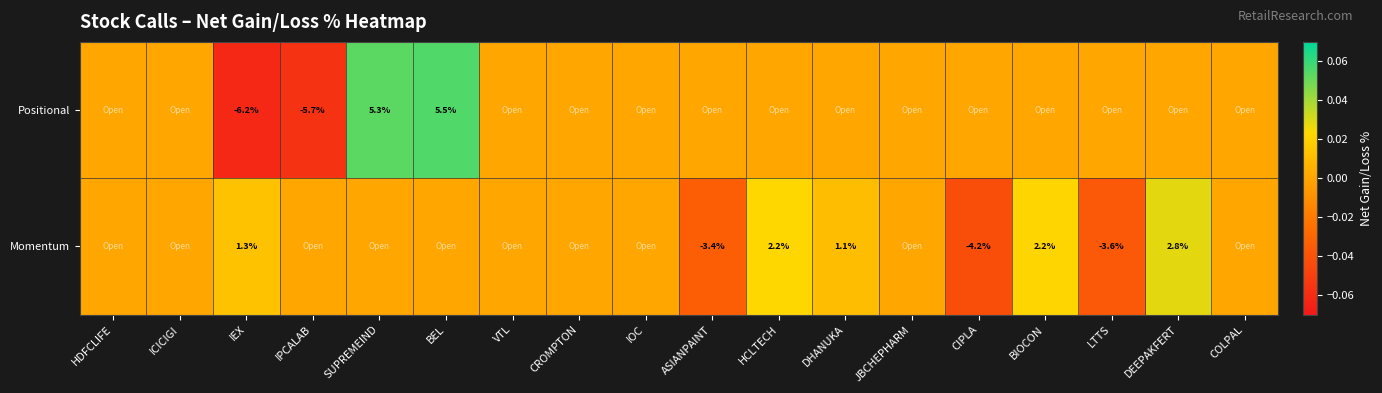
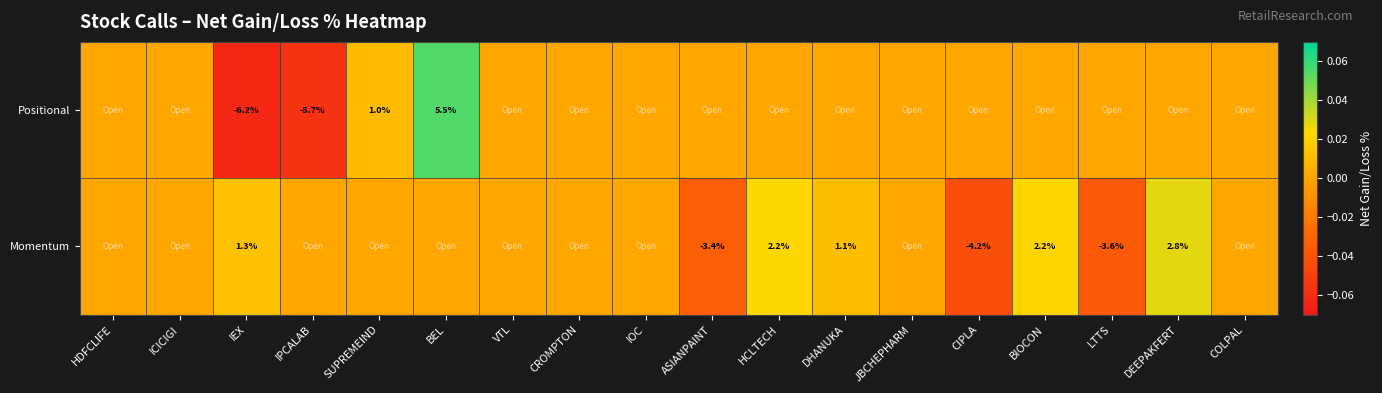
Positional, SUPREMEIND: 5.3% -> 1.0%
